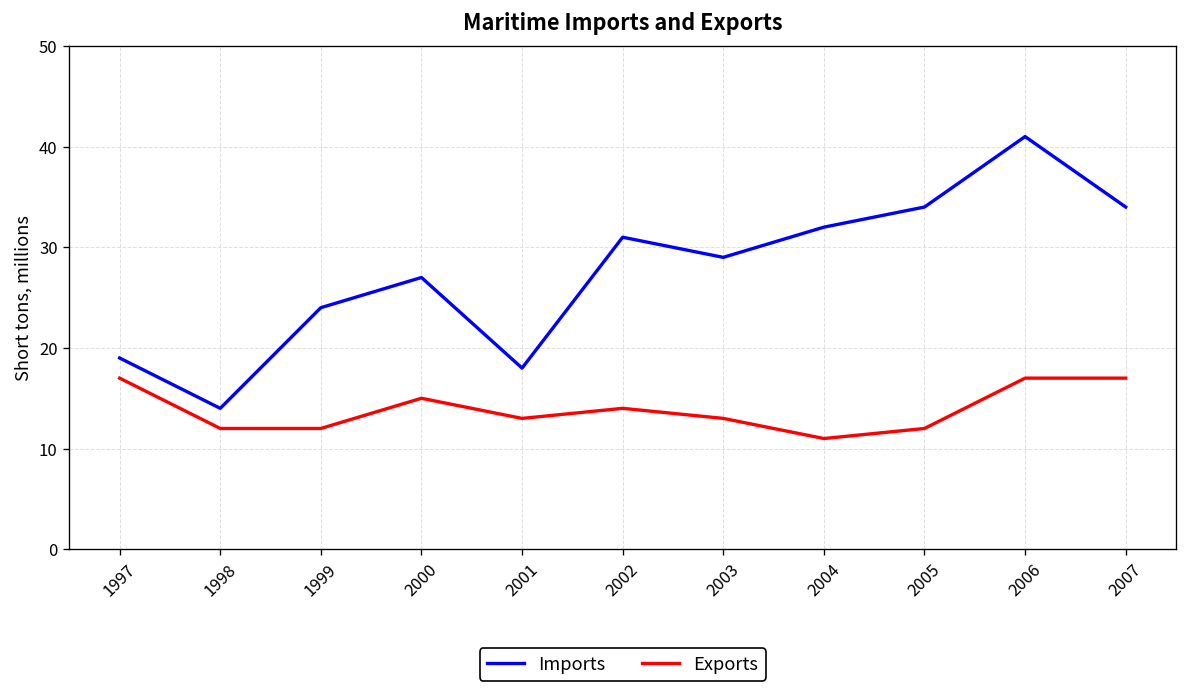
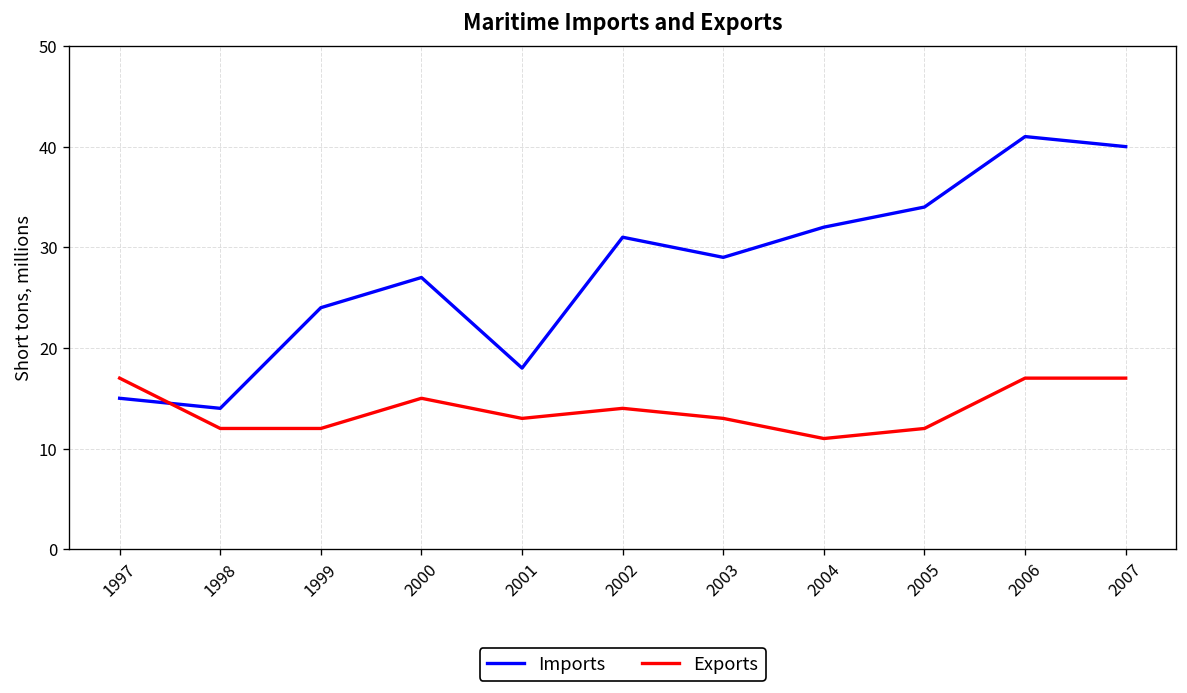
Imports, 1997: 19 -> 15
Imports, 2007: 34 -> 40
